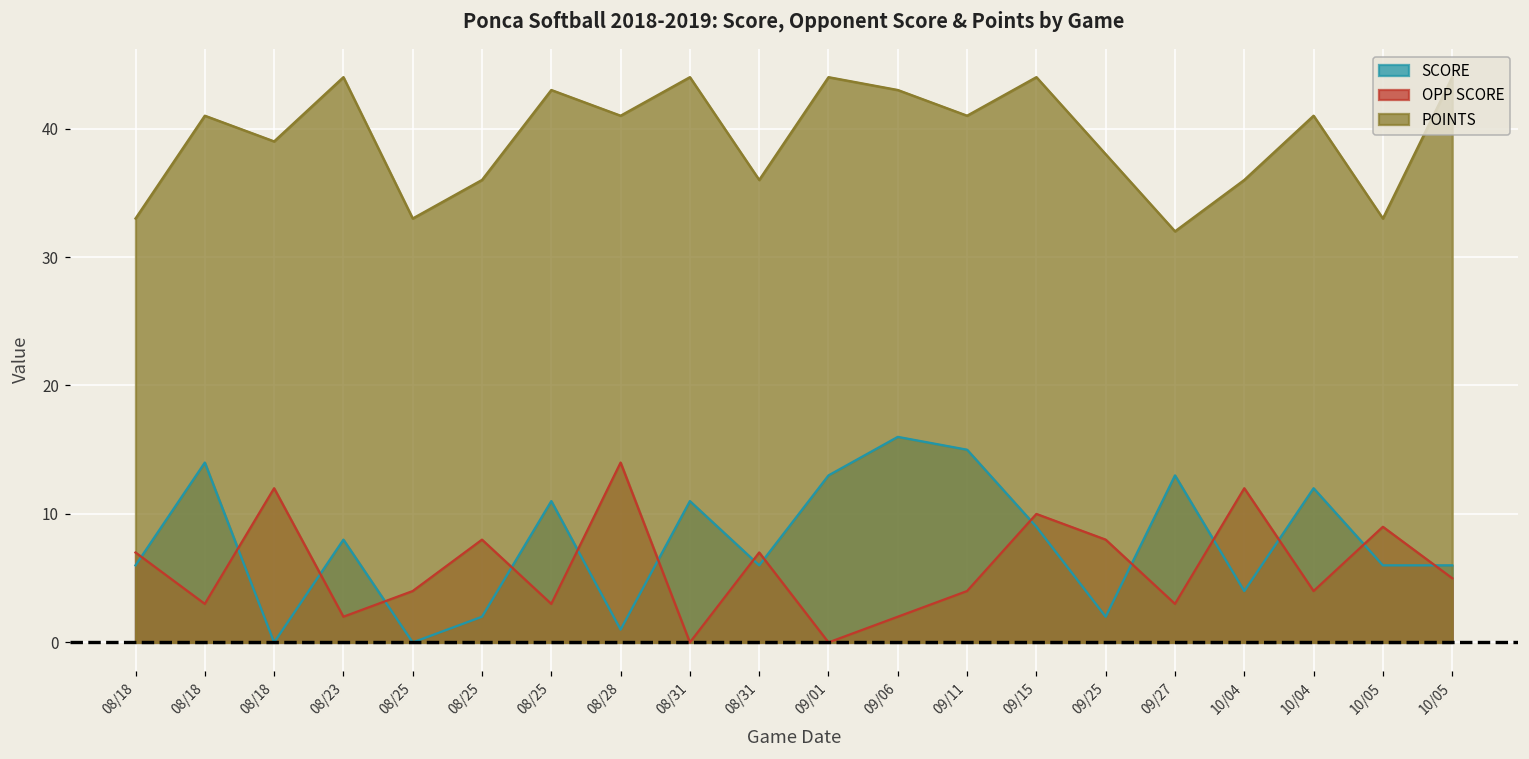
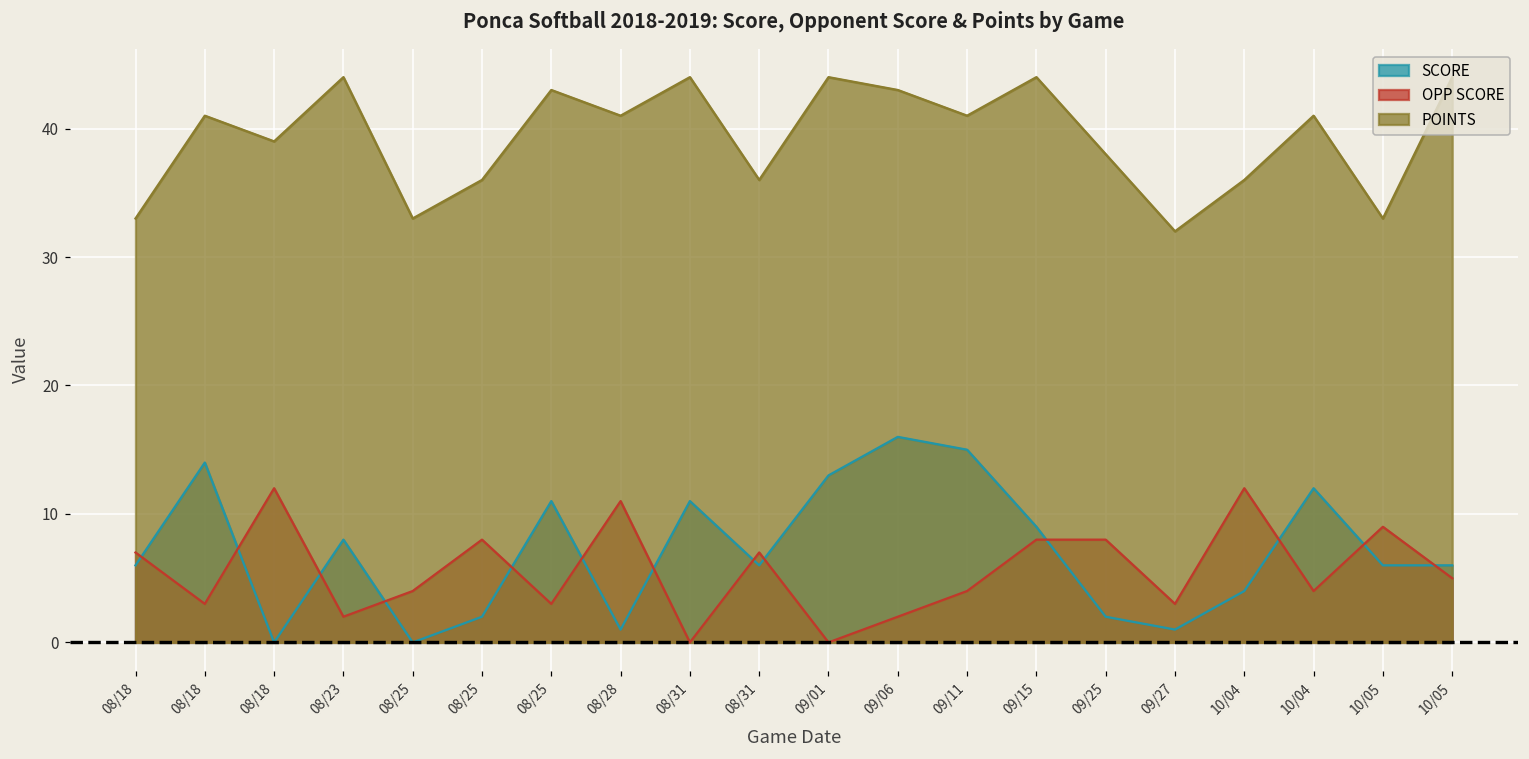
OPP SCORE, 08/28: 14 -> 11
OPP SCORE, 09/15: 10 -> 8
SCORE, 09/27: 13 -> 1
